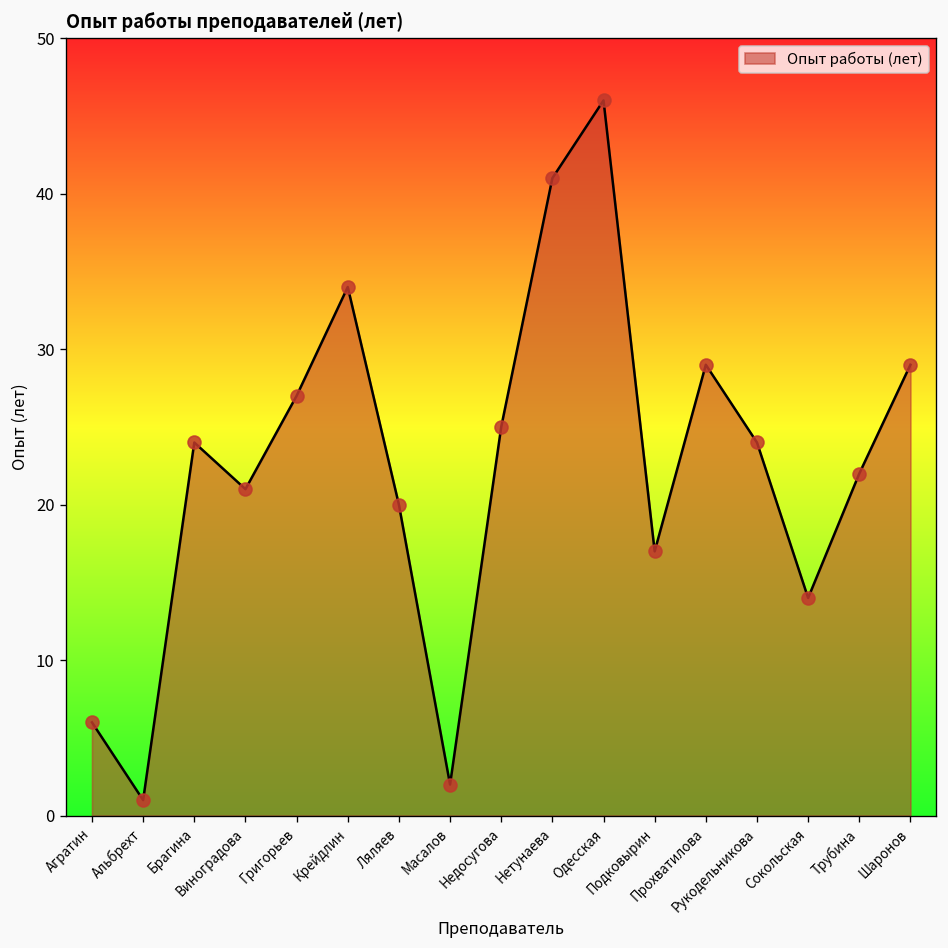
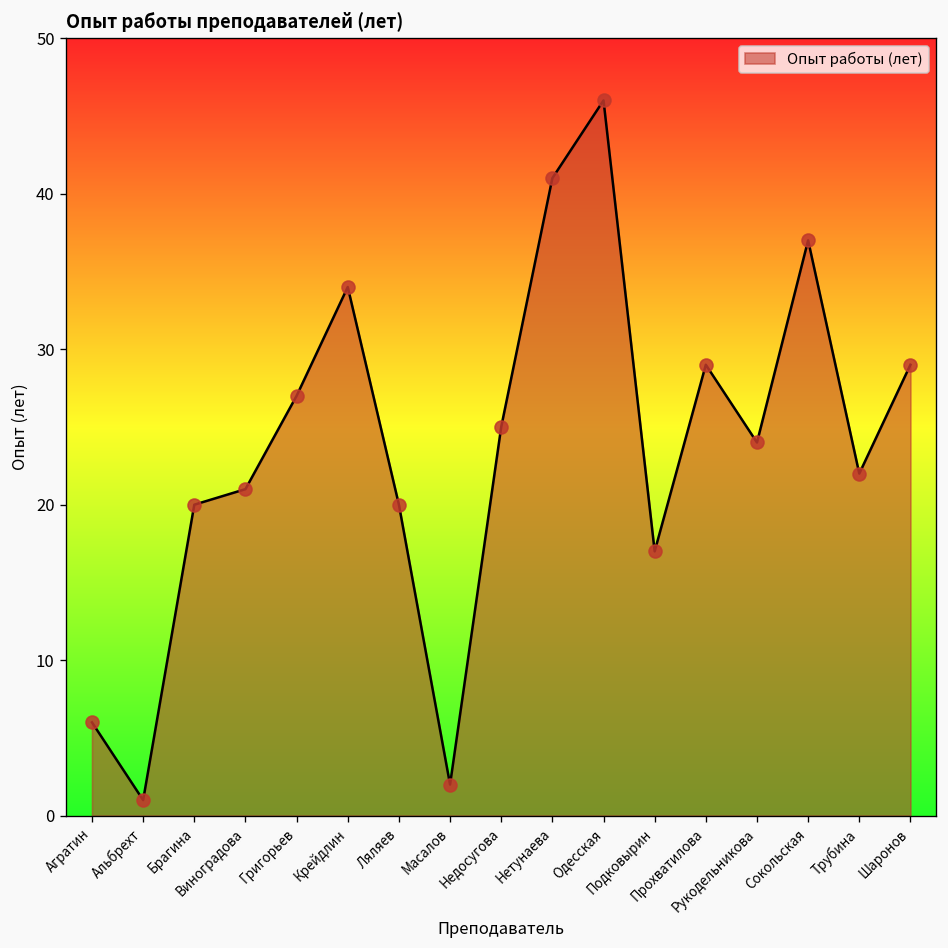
Брагина: 24 -> 20
Сокольская: 14 -> 37
